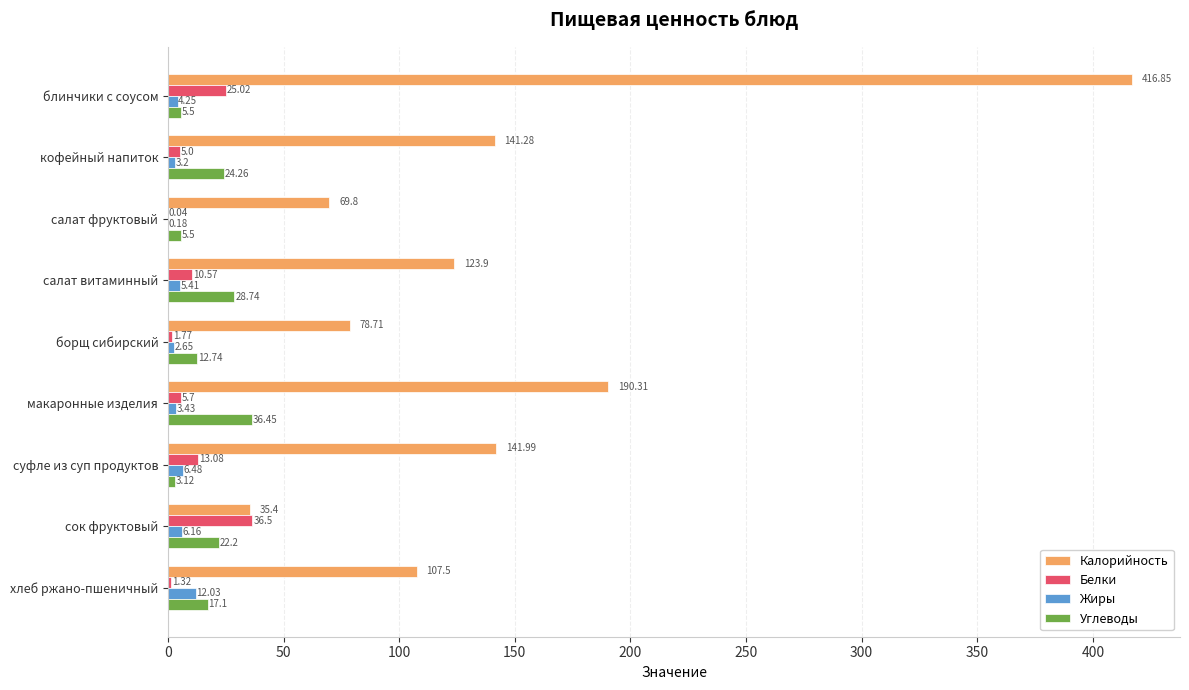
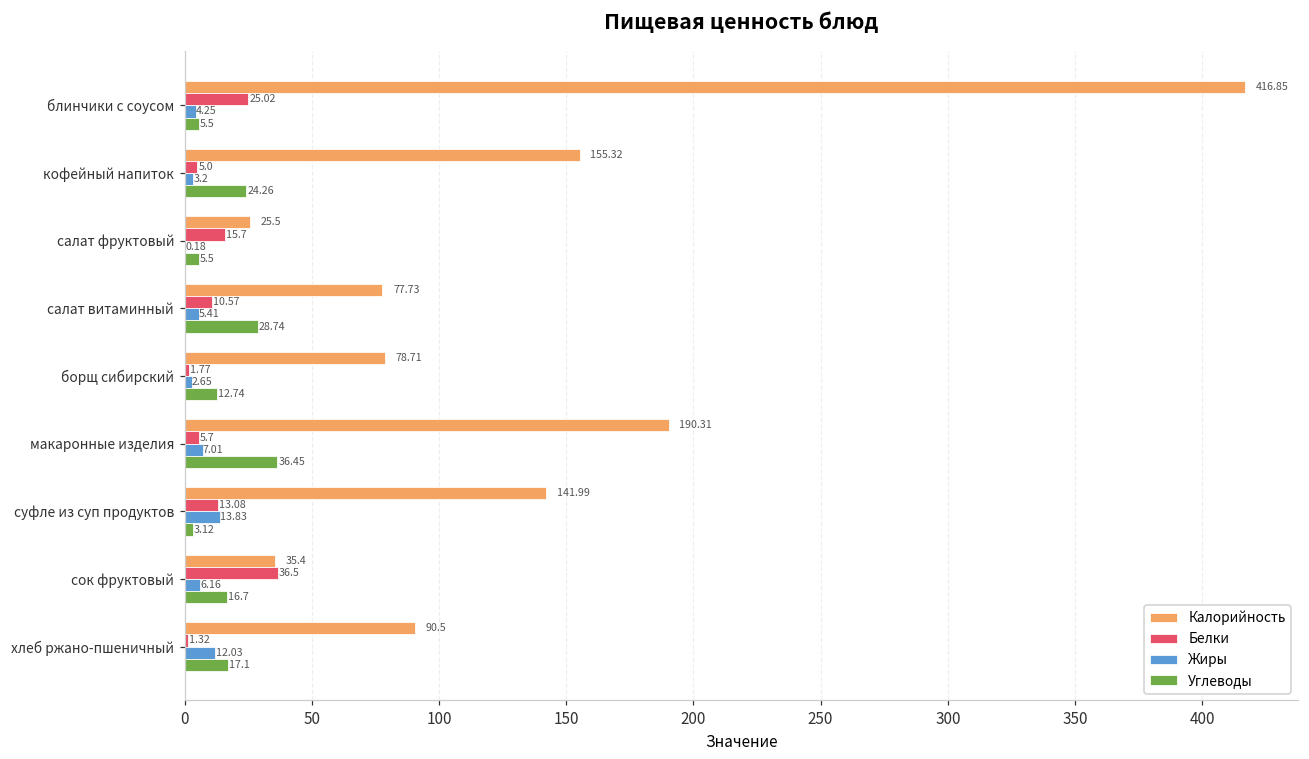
Калорийность, кофейный напиток: 141.28 -> 155.32
Калорийность, салат фруктовый: 69.8 -> 25.5
Белки, салат фруктовый: 0.04 -> 15.7
Калорийность, салат витаминный: 123.9 -> 77.73
Жиры, макаронные изделия: 3.43 -> 7.01
Жиры, суфле из суп продуктов: 6.48 -> 13.83
Углеводы, сок фруктовый: 22.2 -> 16.7
Калорийность, хлеб ржано-пшеничный: 107.5 -> 90.5
